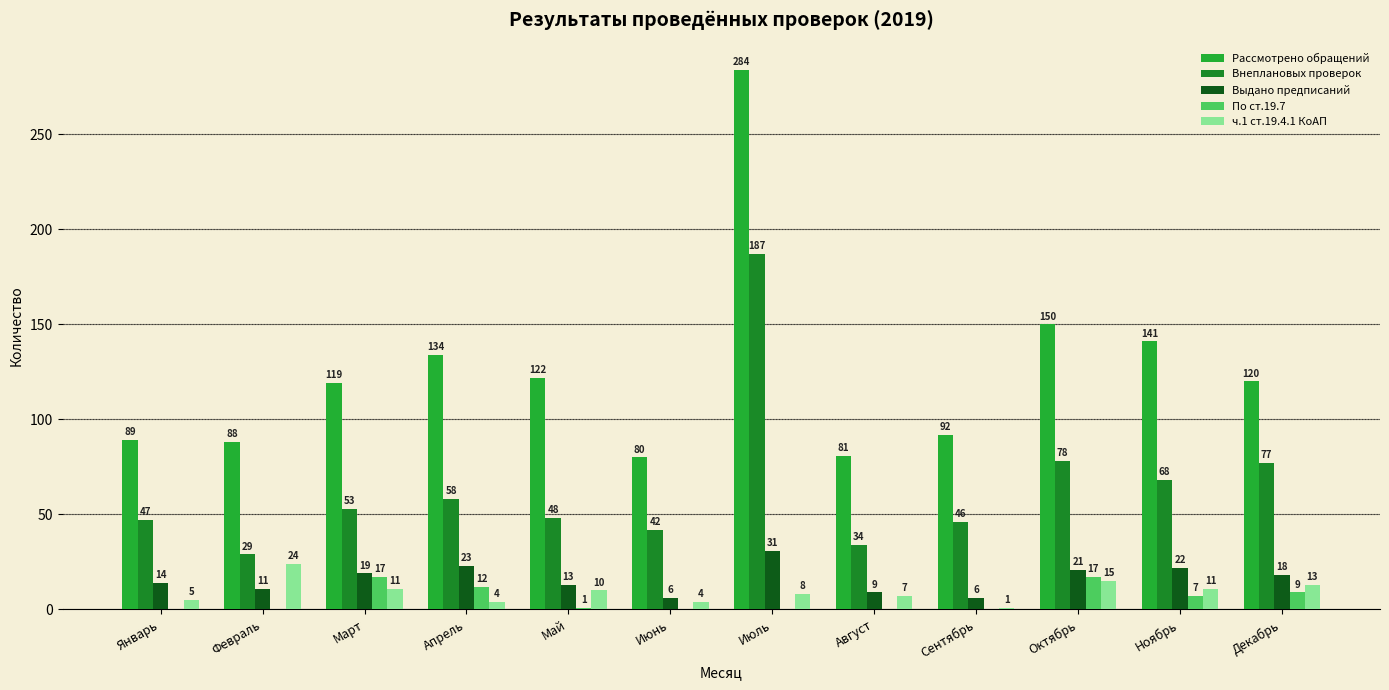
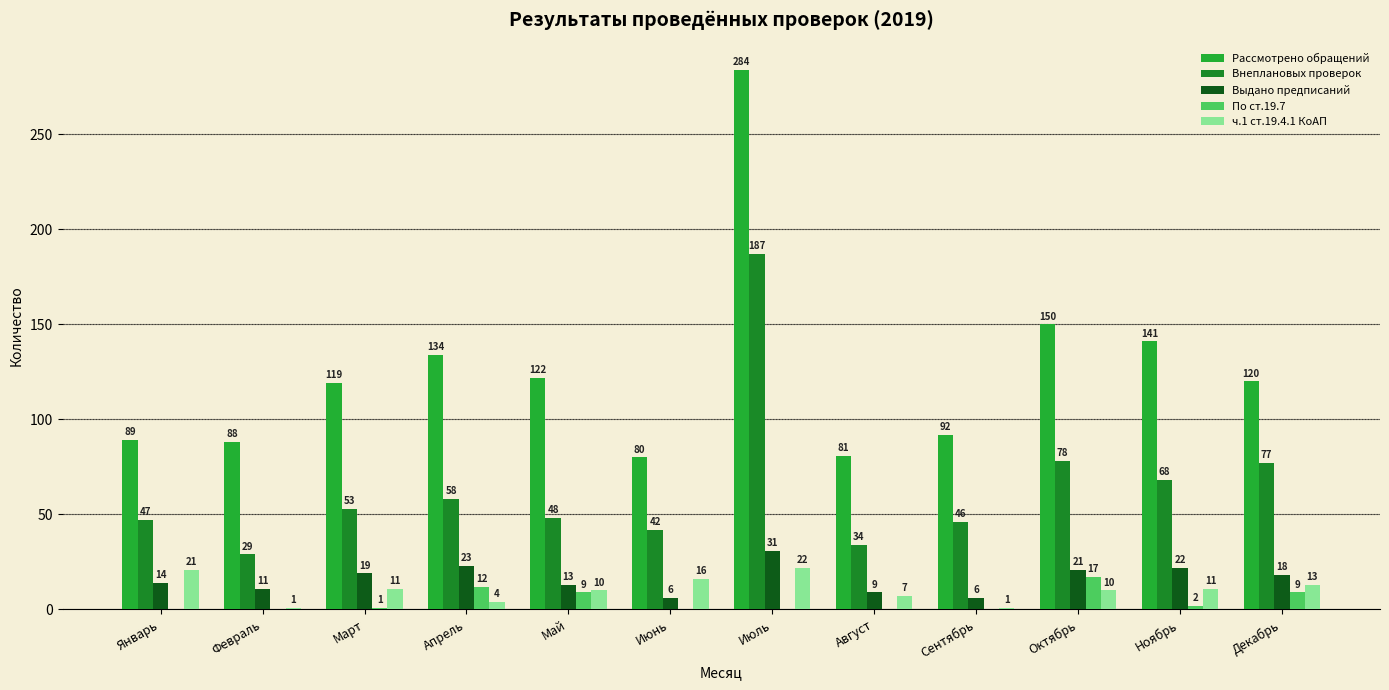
ч.1 ст.19.4.1 КоАП, Январь: 5 -> 21
ч.1 ст.19.4.1 КоАП, Февраль: 24 -> 1
По ст.19.7, Март: 17 -> 1
По ст.19.7, Май: 1 -> 9
ч.1 ст.19.4.1 КоАП, Июнь: 4 -> 16
ч.1 ст.19.4.1 КоАП, Июль: 8 -> 22
ч.1 ст.19.4.1 КоАП, Октябрь: 15 -> 10
По ст.19.7, Ноябрь: 7 -> 2
